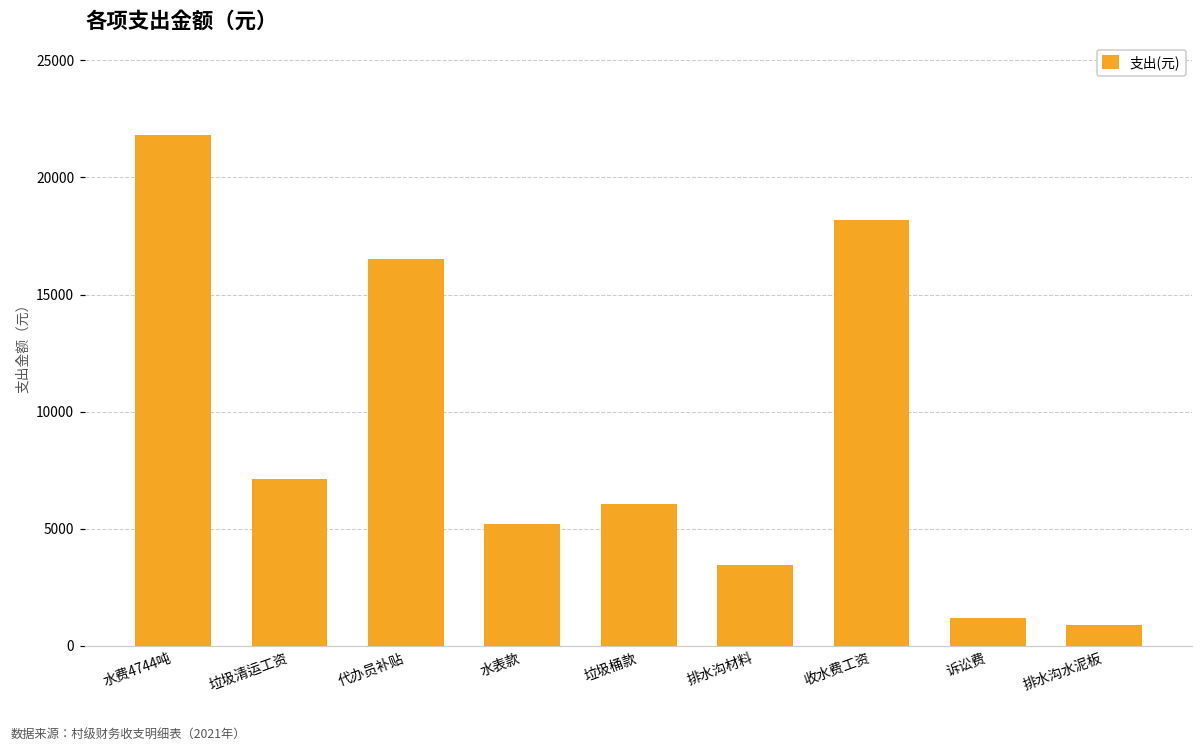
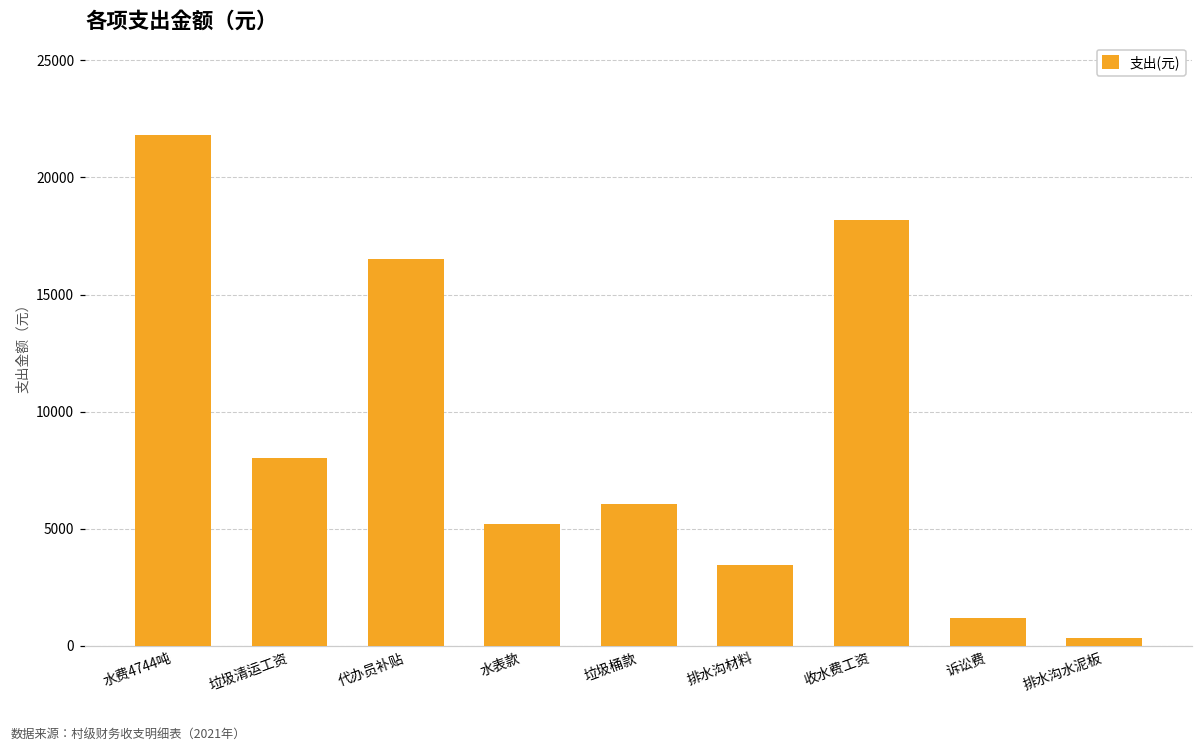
垃圾清运工资: 7100 -> 8000
排水沟水泥板: 900 -> 300
